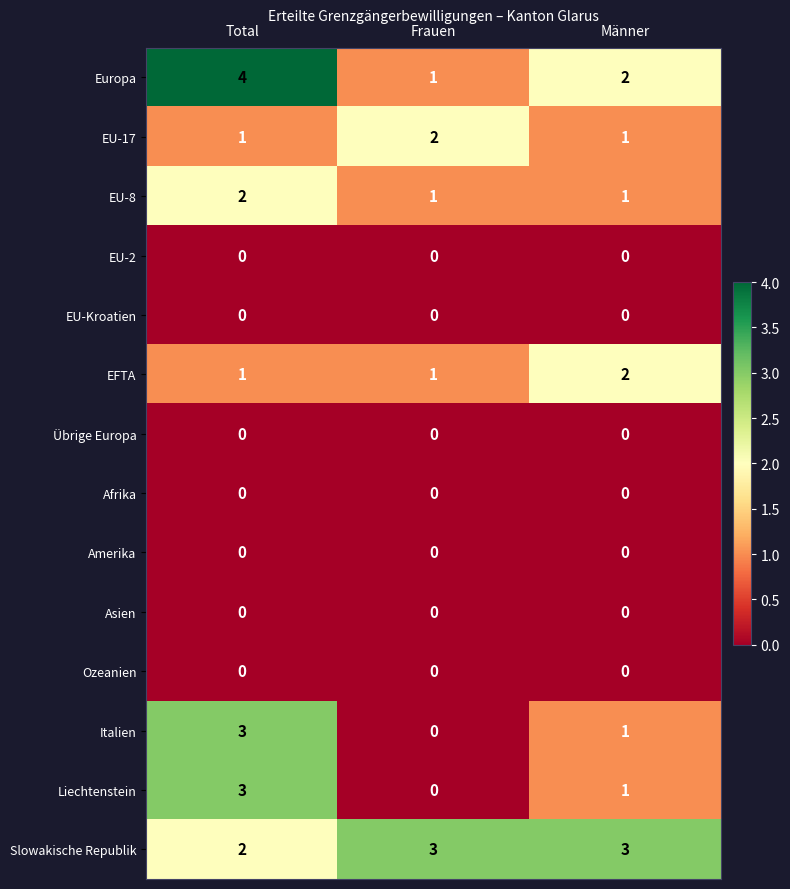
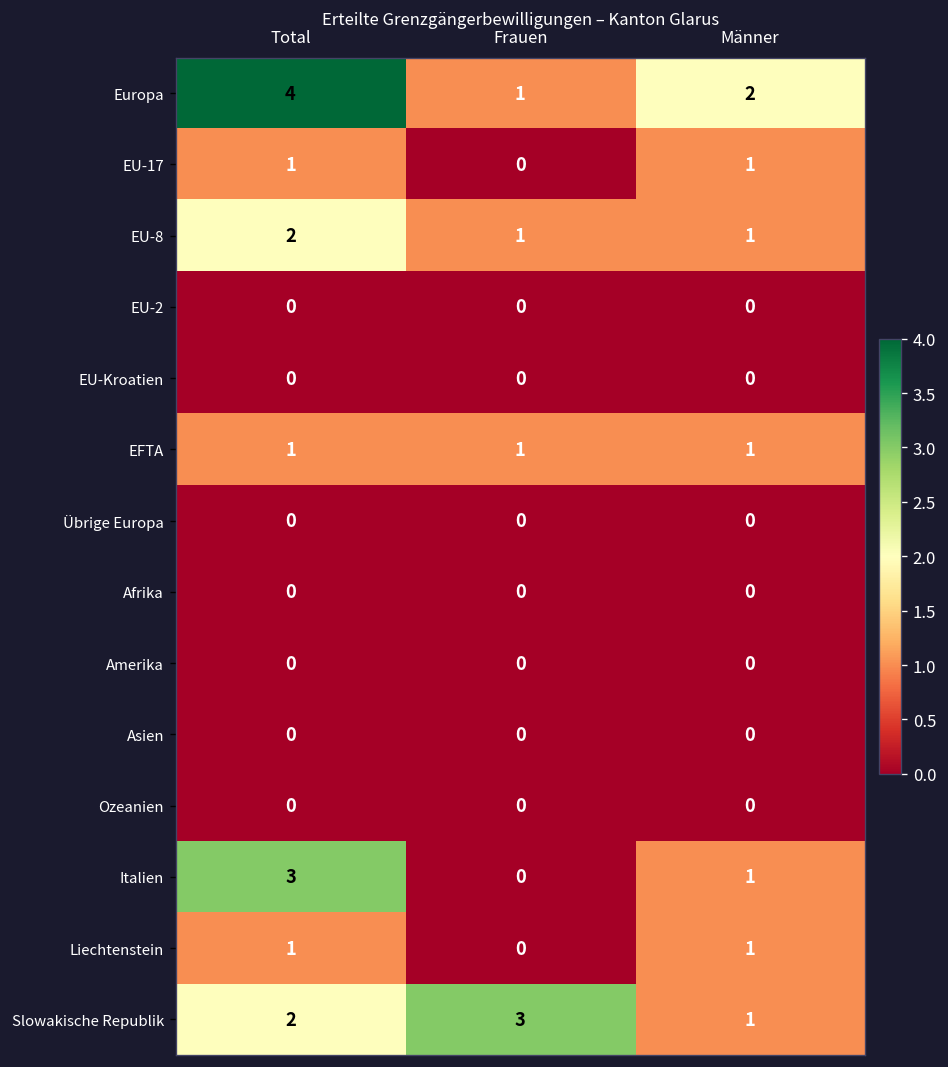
EU-17, Frauen: 2 -> 0
EFTA, Männer: 2 -> 1
Liechtenstein, Total: 3 -> 1
Slowakische Republik, Männer: 3 -> 1
